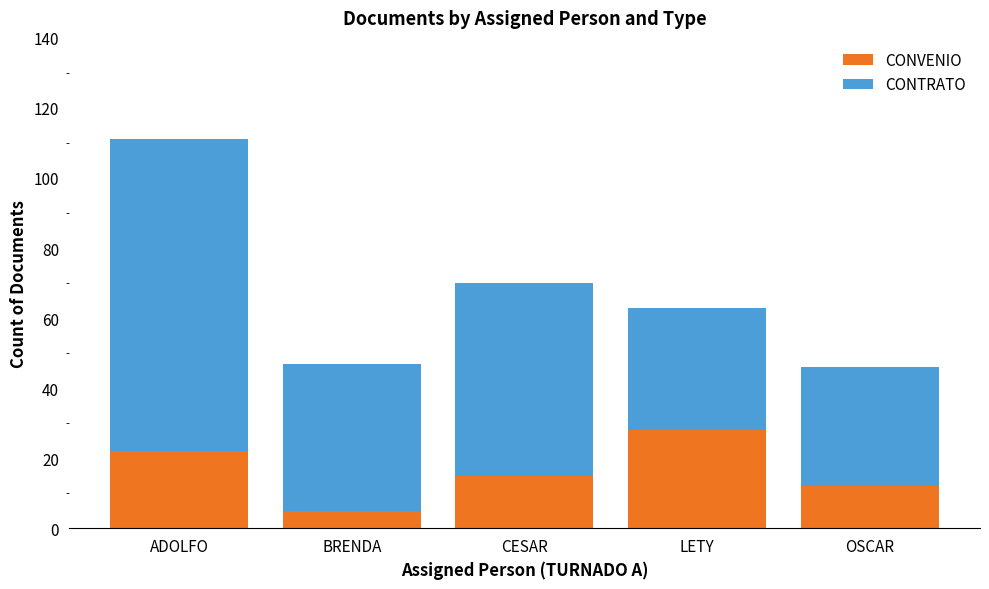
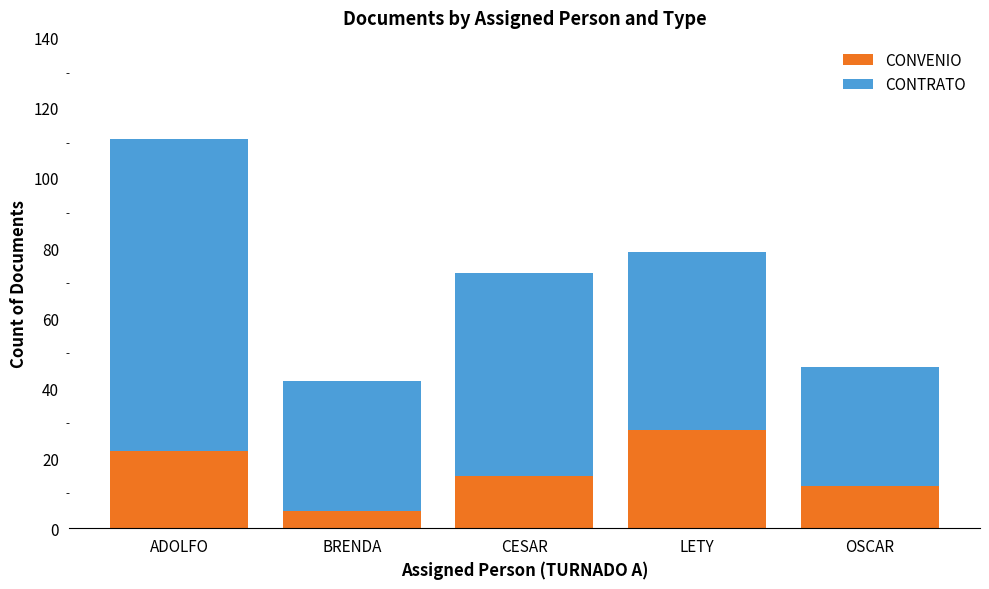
CONTRATO, BRENDA: 42 -> 37
CONTRATO, CESAR: 55 -> 58
CONTRATO, LETY: 35 -> 51
